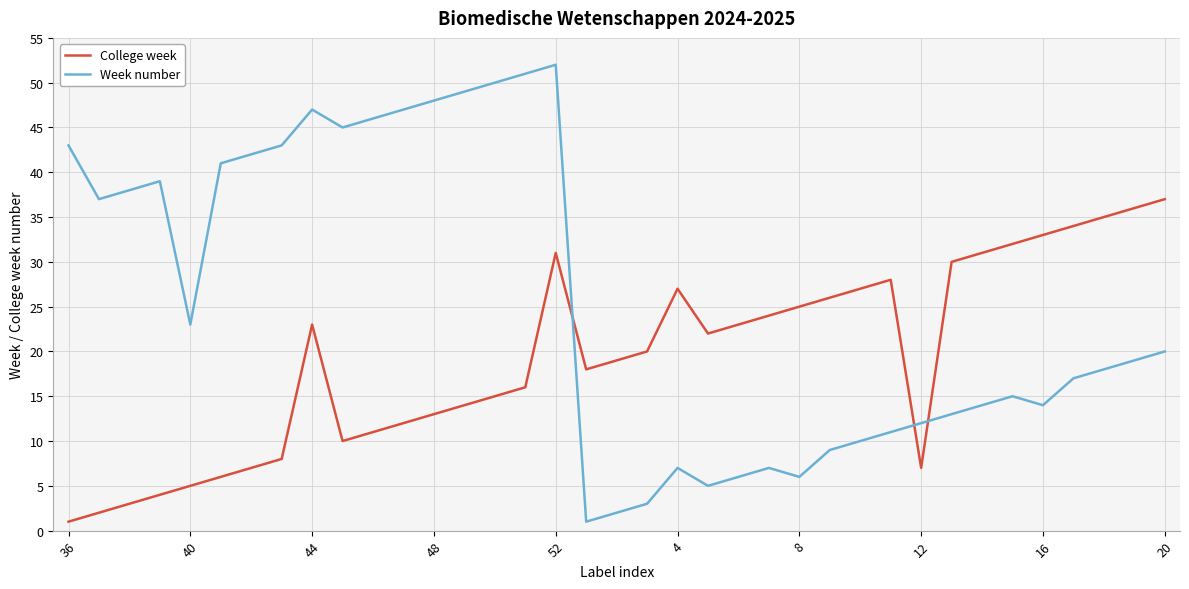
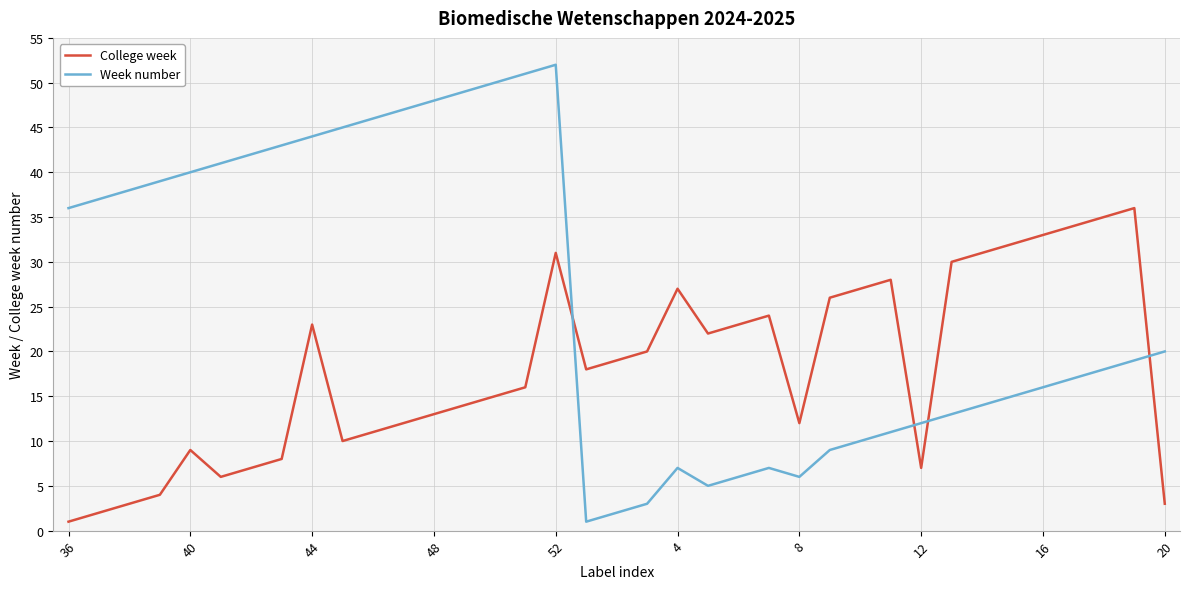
Week number, 36: 43 -> 36
College week, 40: 5 -> 9
Week number, 40: 23 -> 40
Week number, 44: 47 -> 44
College week, 8: 25 -> 12
Week number, 16: 14 -> 16
College week, 20: 37 -> 3
